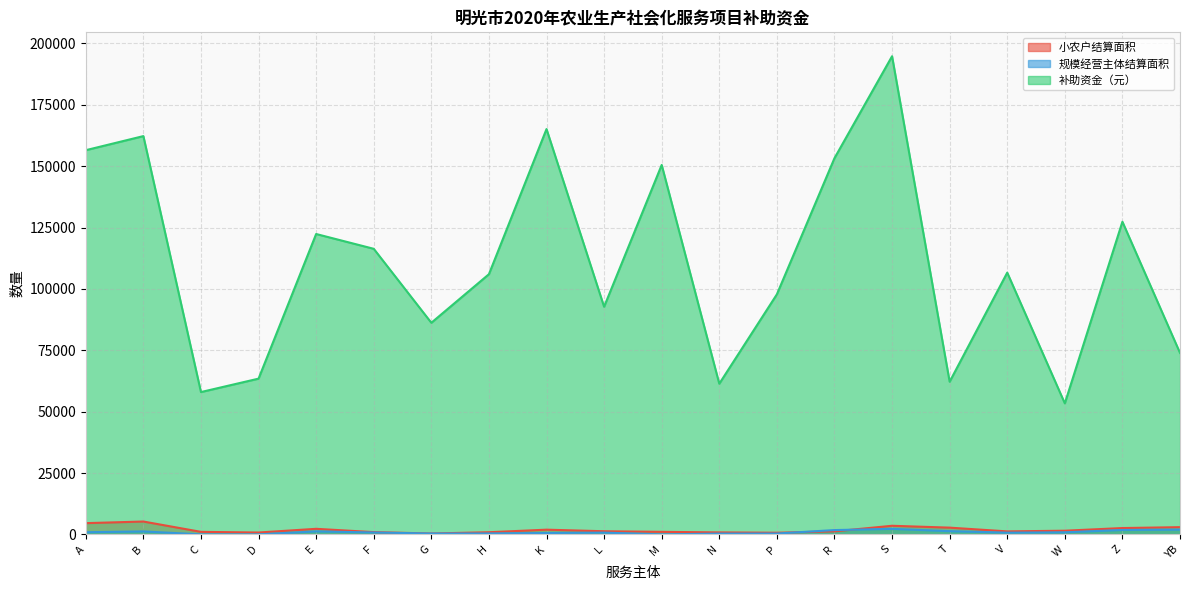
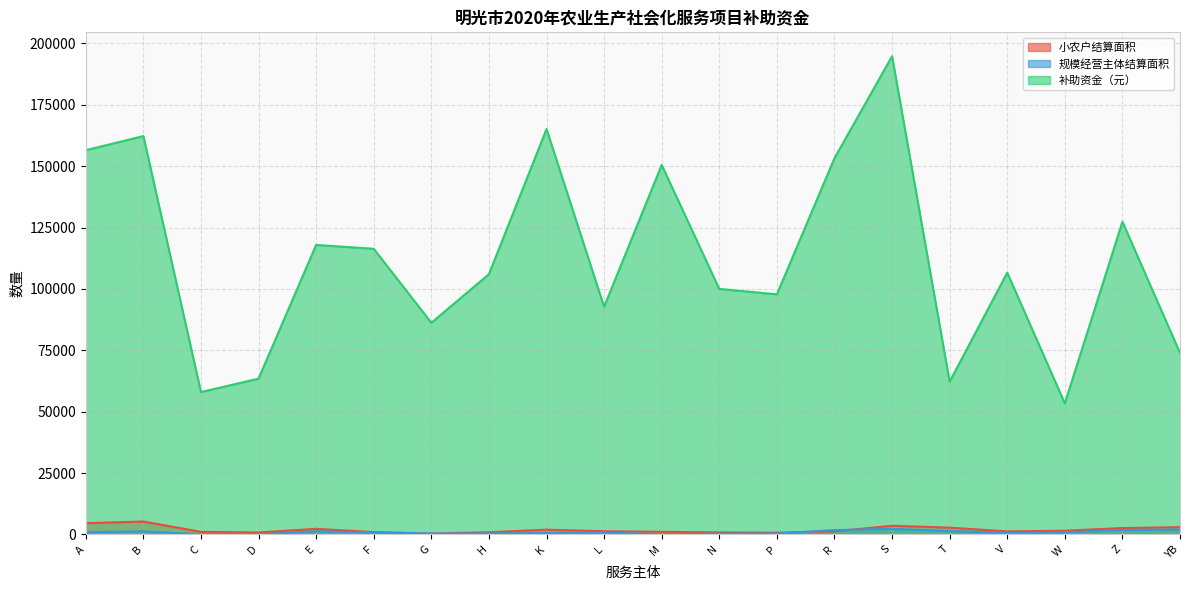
补助资金（元）, E: 122000 -> 118000
补助资金（元）, N: 61000 -> 100000
